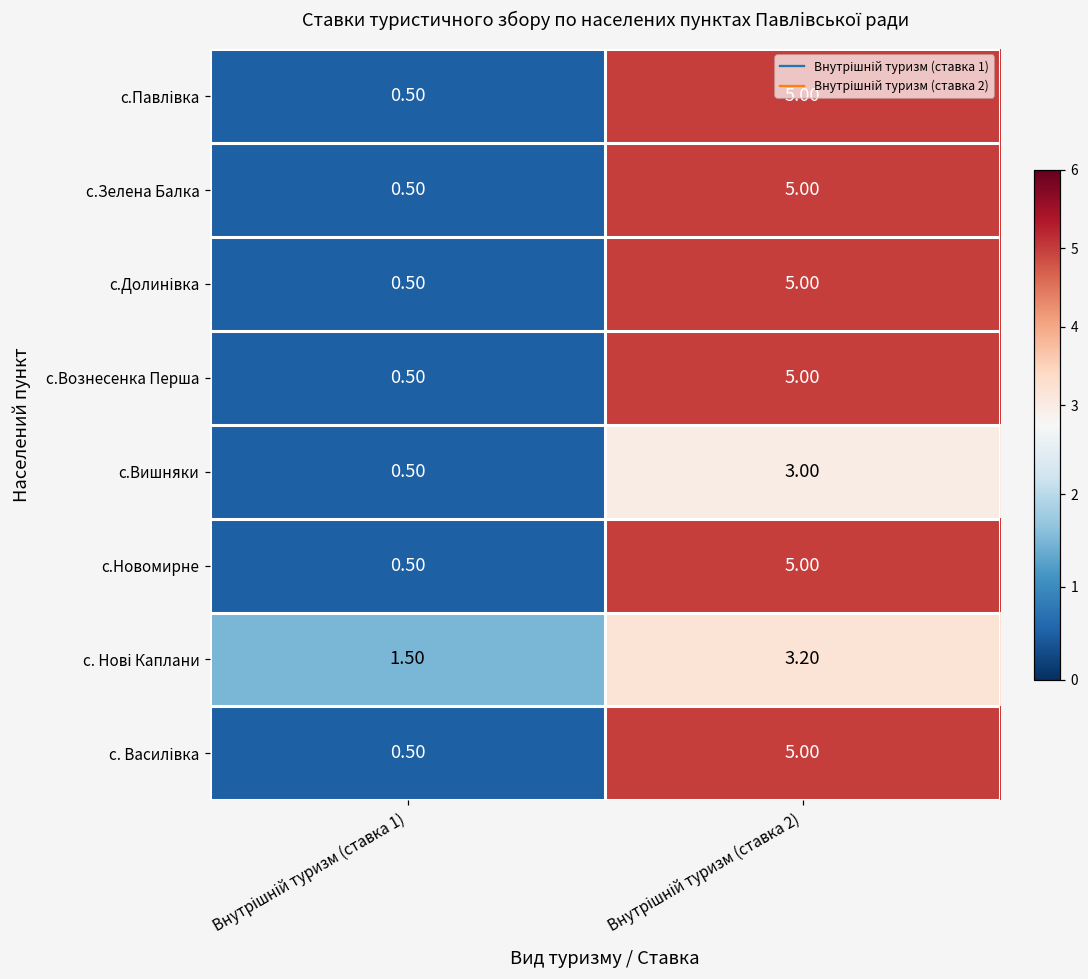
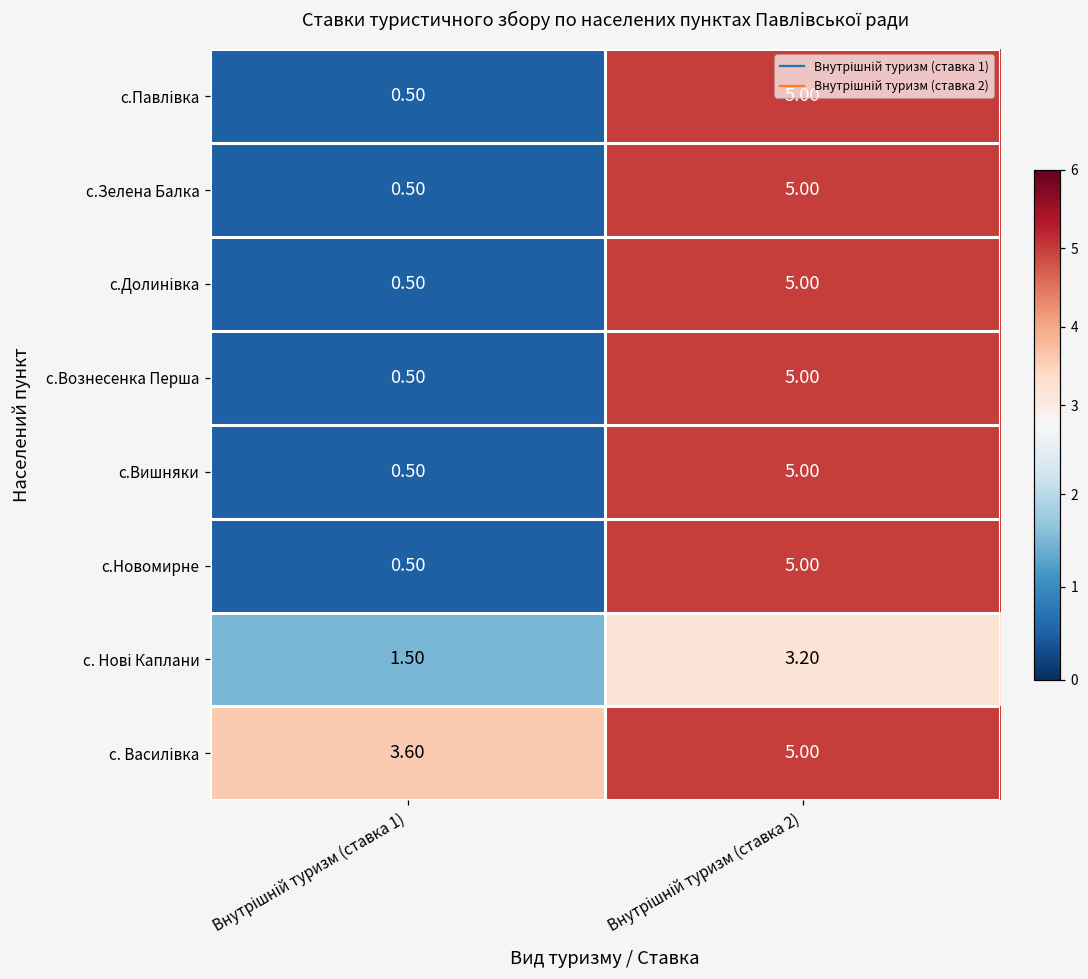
с.Вишняки, Внутрішній туризм (ставка 2): 3.00 -> 5.00
с. Василівка, Внутрішній туризм (ставка 1): 0.50 -> 3.60
